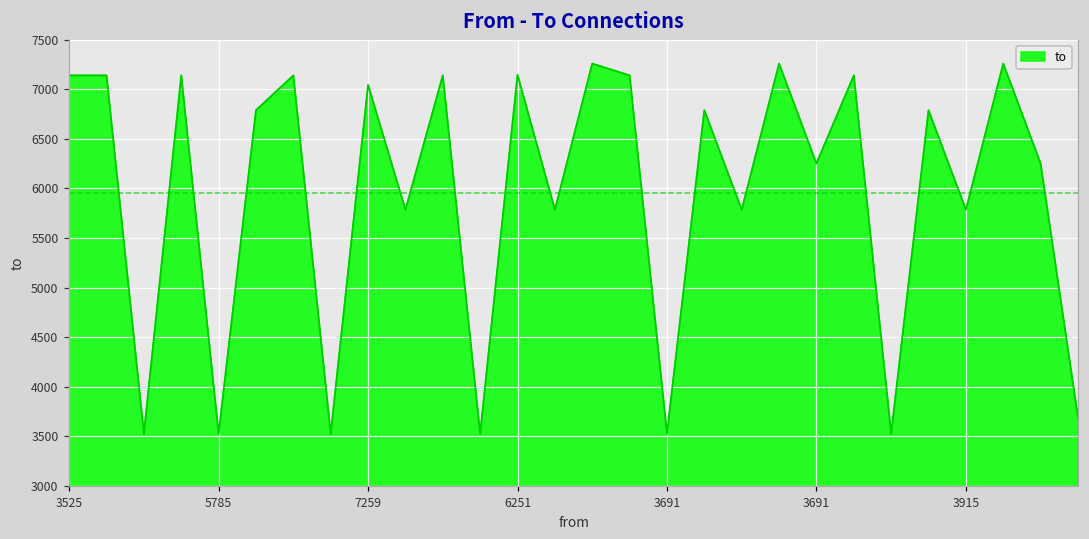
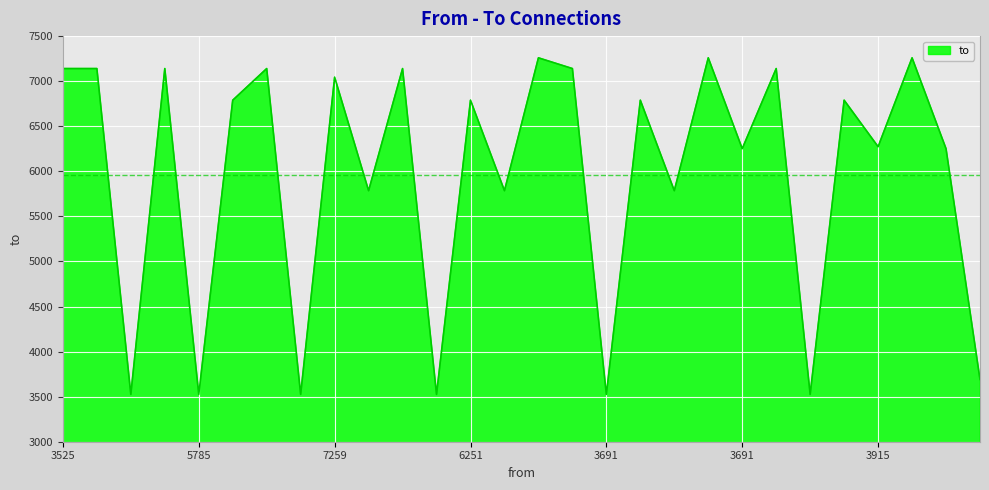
6251: 7100 -> 6800
3915: 5800 -> 6300
